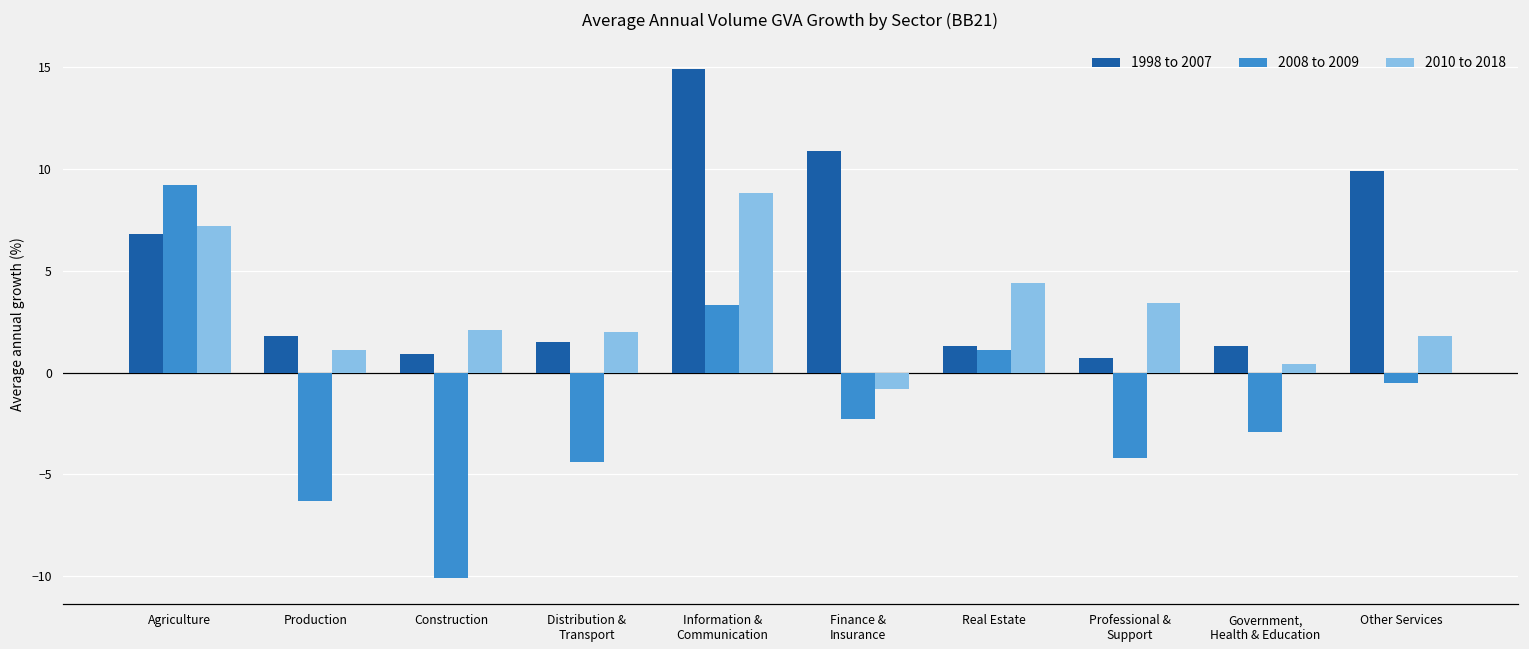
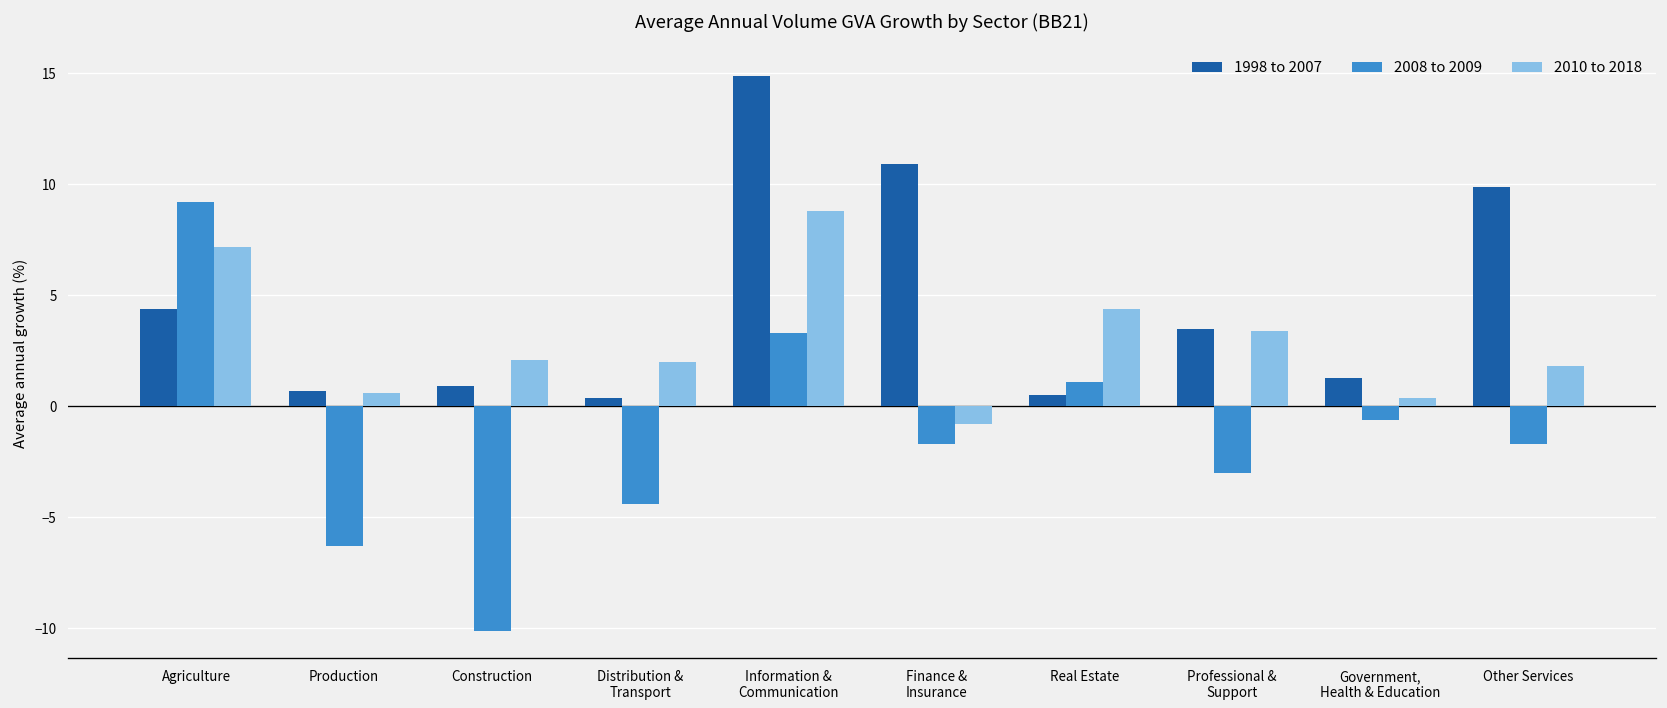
1998 to 2007, Agriculture: 6.8 -> 4.4
1998 to 2007, Production: 1.8 -> 0.7
2010 to 2018, Production: 1.1 -> 0.6
1998 to 2007, Distribution & Transport: 1.5 -> 0.4
2008 to 2009, Finance & Insurance: -2.3 -> -1.7
1998 to 2007, Real Estate: 1.3 -> 0.5
1998 to 2007, Professional & Support: 0.7 -> 3.5
2008 to 2009, Professional & Support: -4.2 -> -3.0
2008 to 2009, Government, Health & Education: -2.9 -> -0.6
2008 to 2009, Other Services: -0.5 -> -1.7
